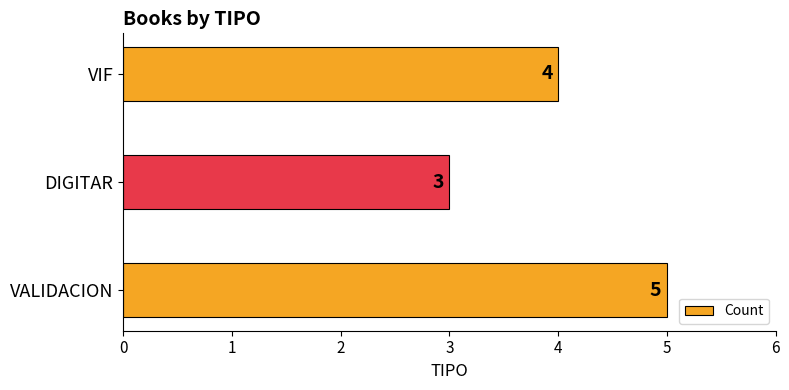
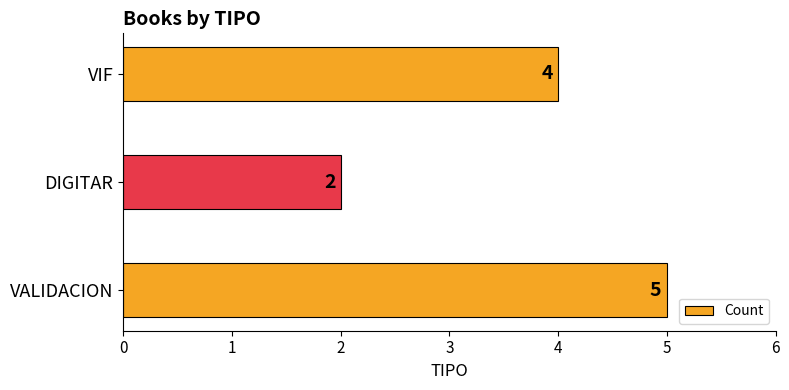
DIGITAR: 3 -> 2
